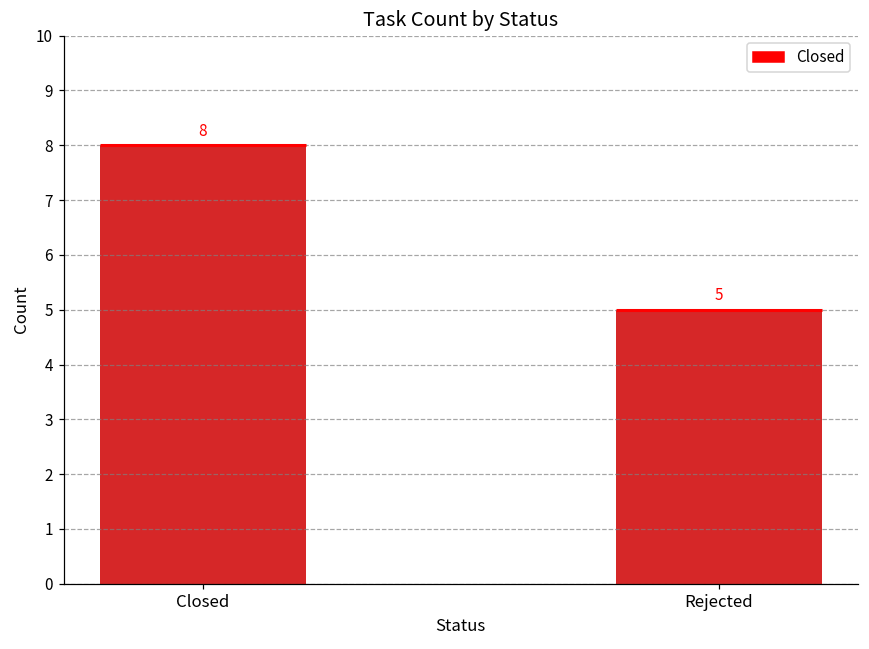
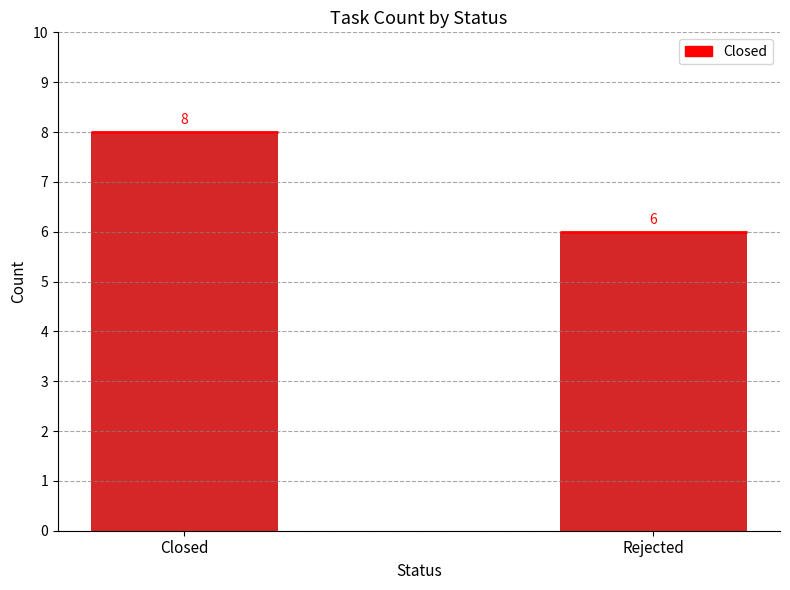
Rejected: 5 -> 6
